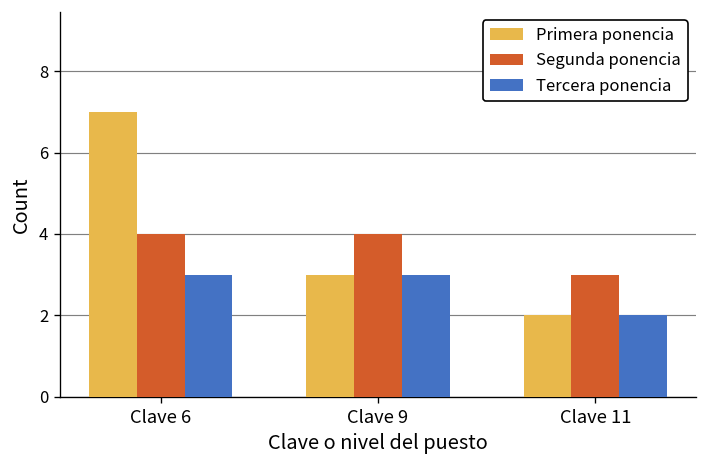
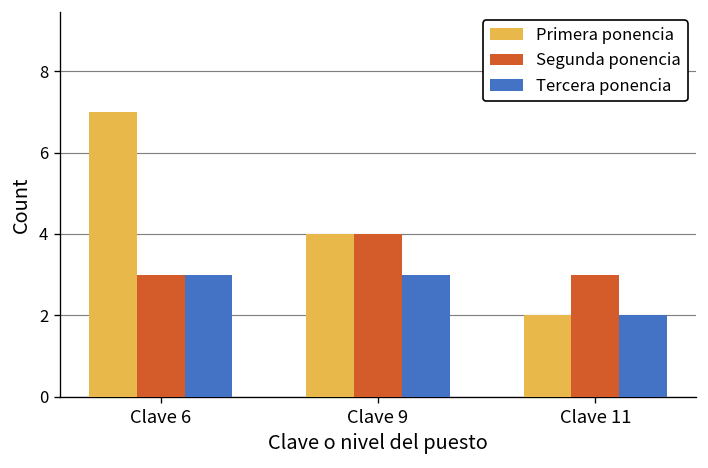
Segunda ponencia, Clave 6: 4 -> 3
Primera ponencia, Clave 9: 3 -> 4
